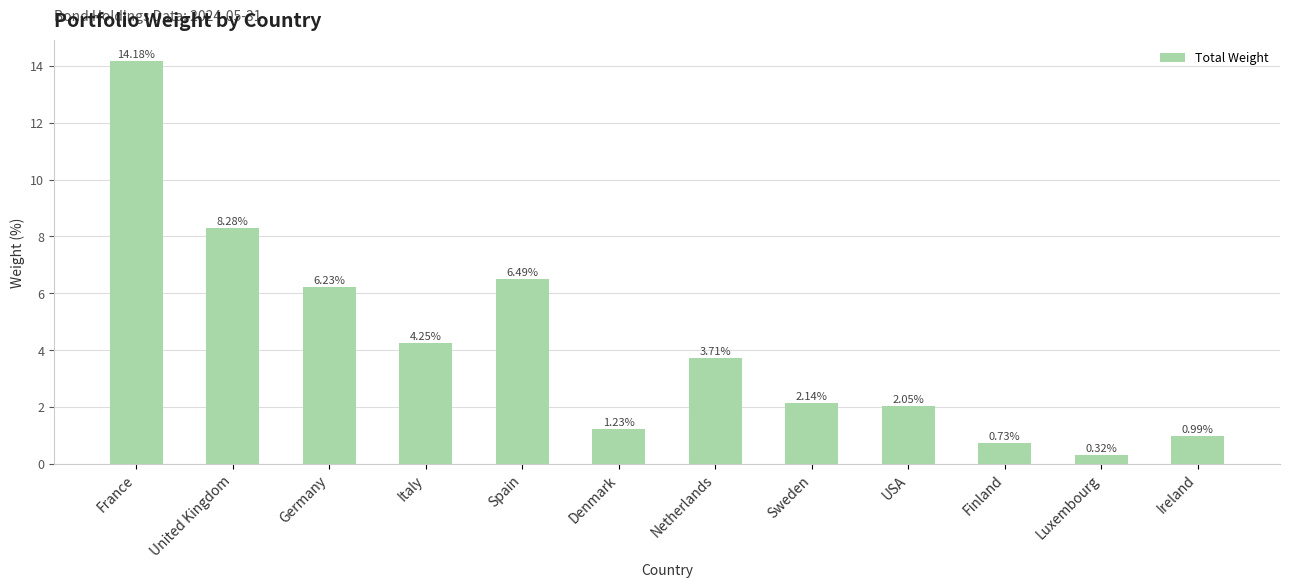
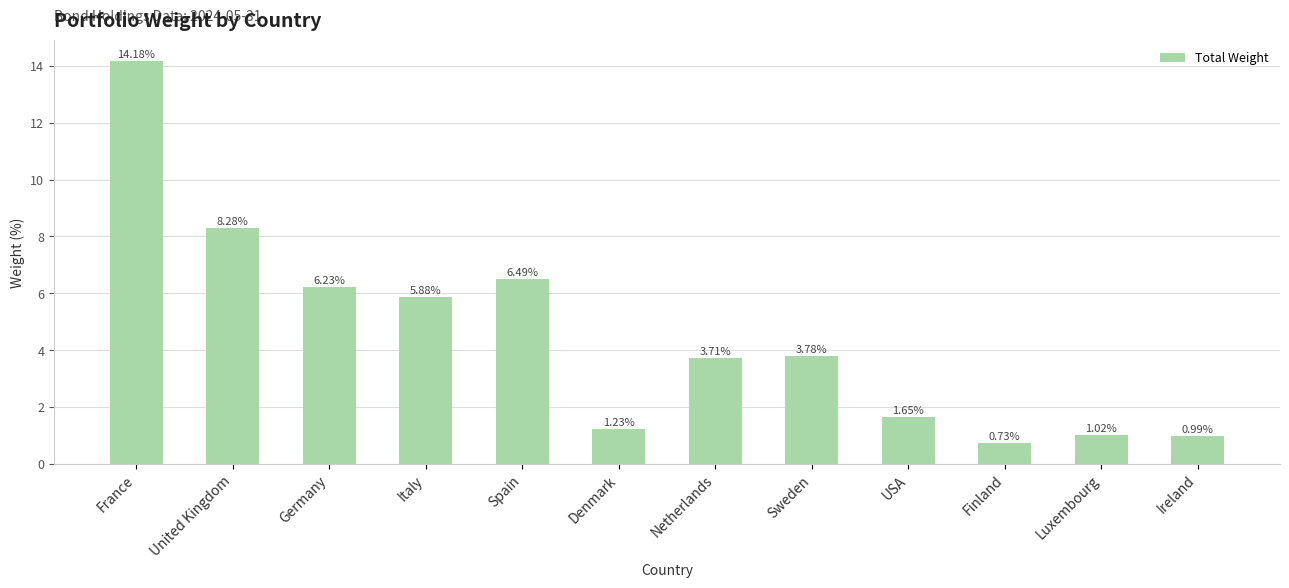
Italy: 4.25% -> 5.88%
Sweden: 2.14% -> 3.78%
USA: 2.05% -> 1.65%
Luxembourg: 0.32% -> 1.02%
